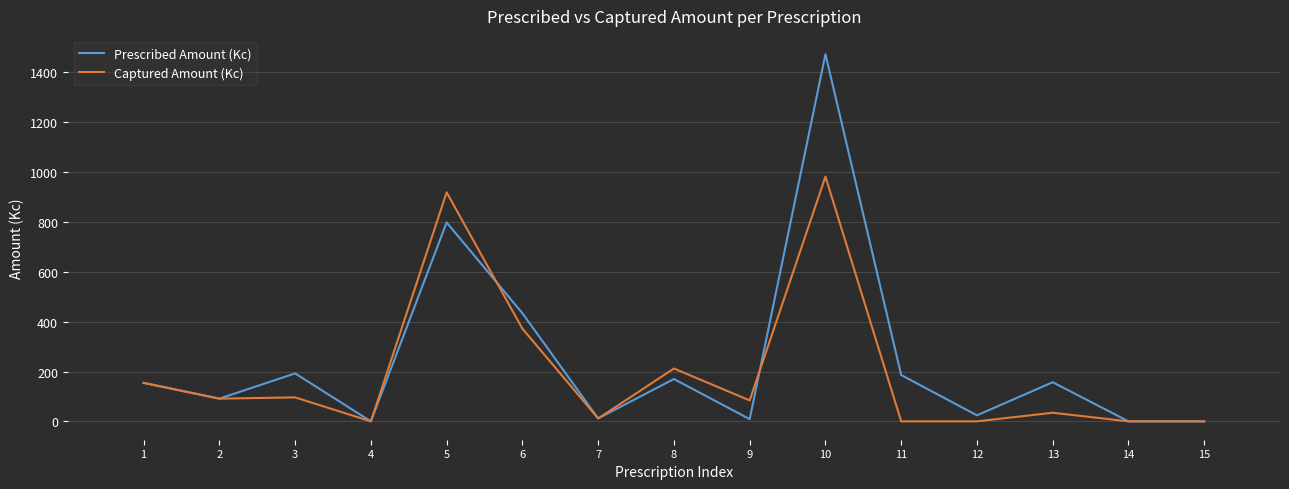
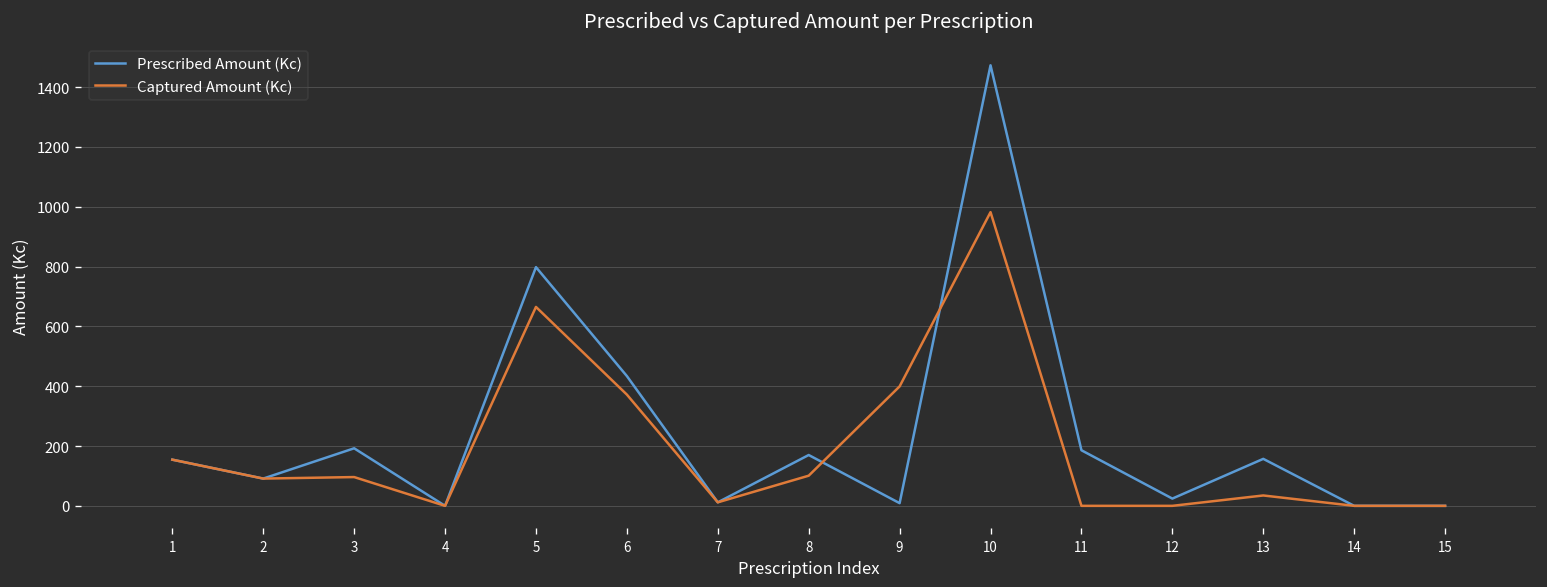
Captured Amount (Kc), 5: 920 -> 660
Captured Amount (Kc), 8: 210 -> 100
Captured Amount (Kc), 9: 80 -> 400
